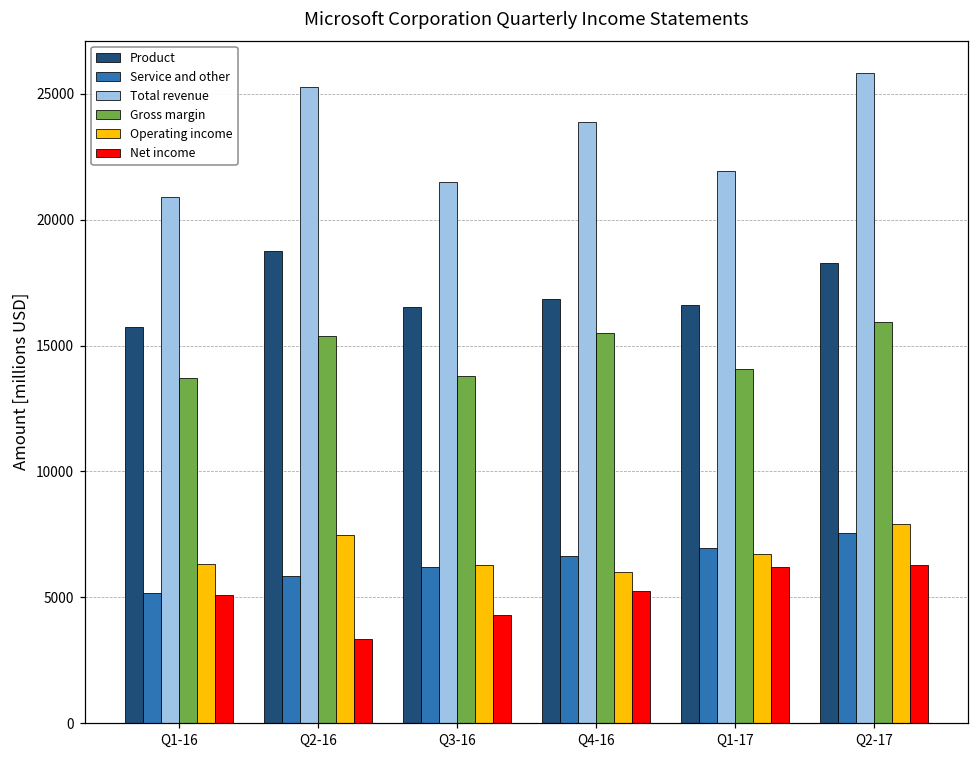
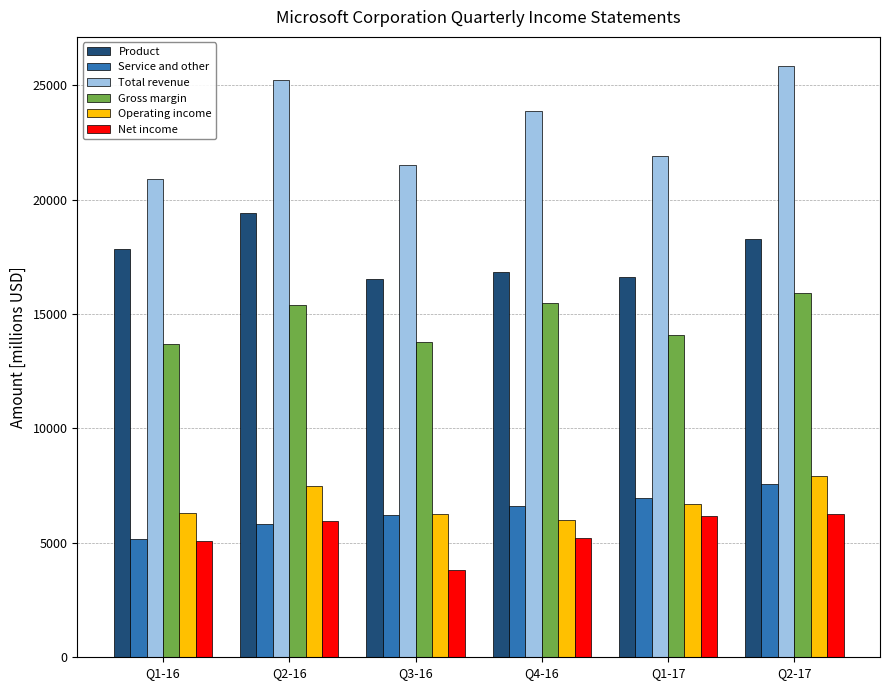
Product, Q1-16: 15800 -> 17800
Product, Q2-16: 18800 -> 19400
Net income, Q2-16: 3300 -> 5900
Net income, Q3-16: 4300 -> 3800
